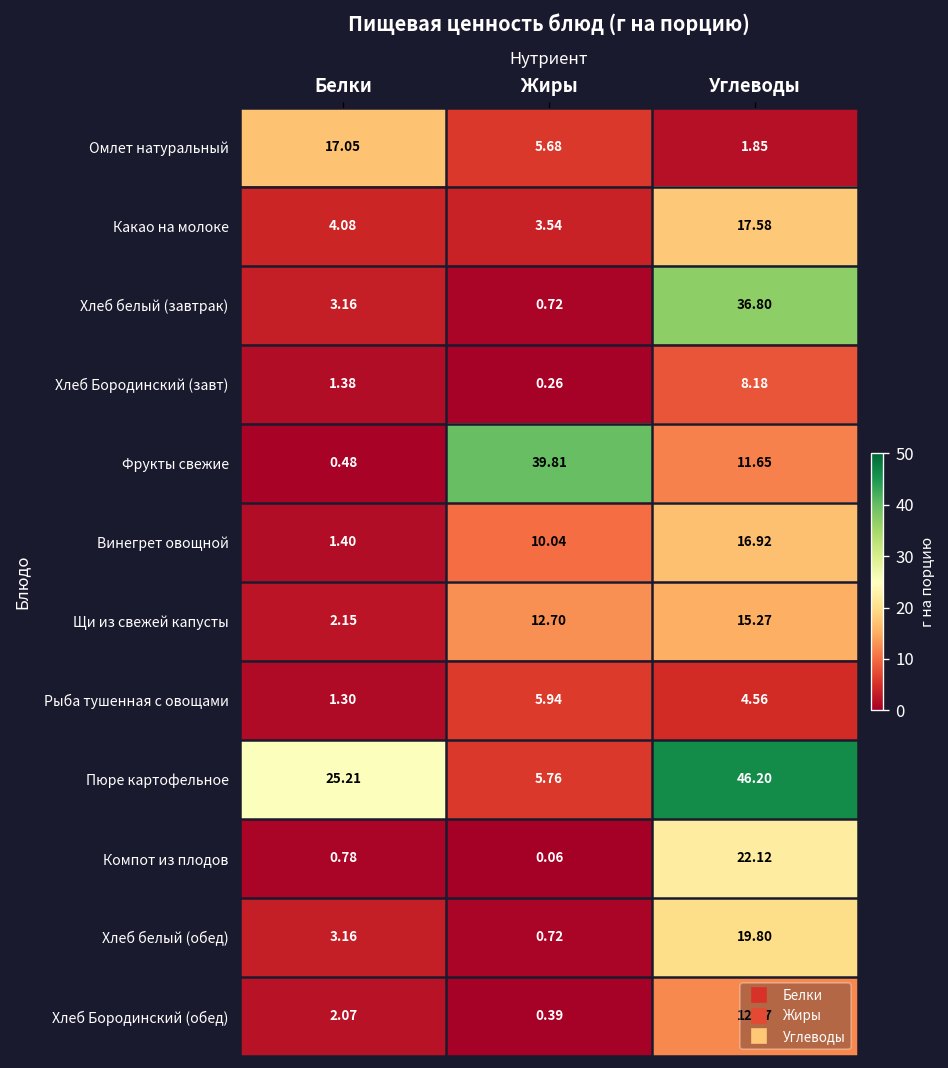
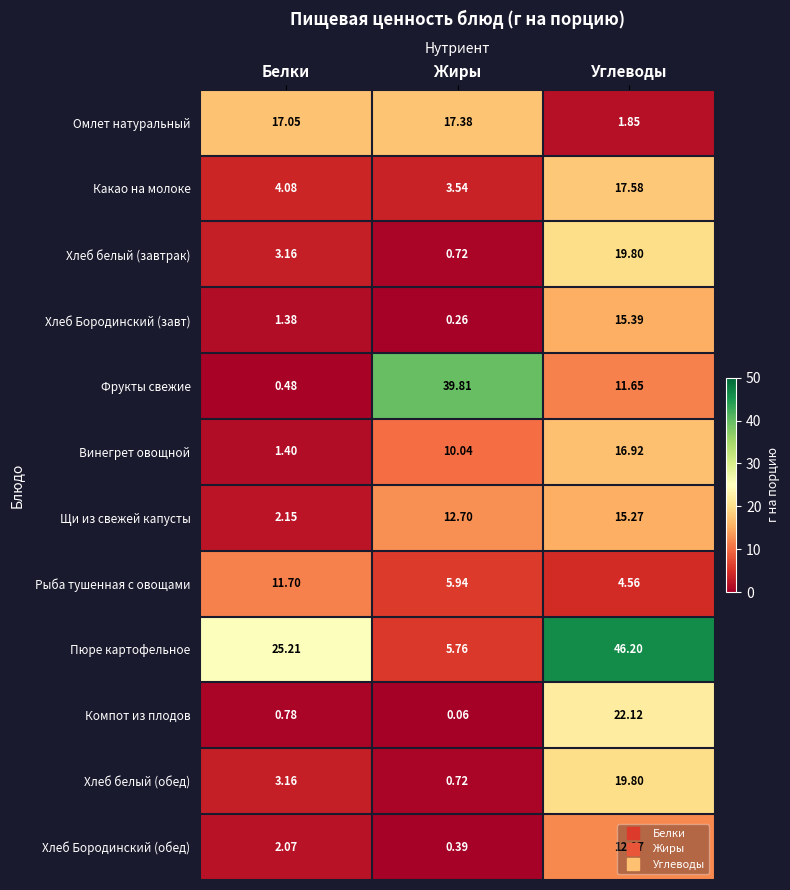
Омлет натуральный, Жиры: 5.68 -> 17.38
Хлеб белый (завтрак), Углеводы: 36.80 -> 19.80
Хлеб Бородинский (завт), Углеводы: 8.18 -> 15.39
Рыба тушенная с овощами, Белки: 1.30 -> 11.70
